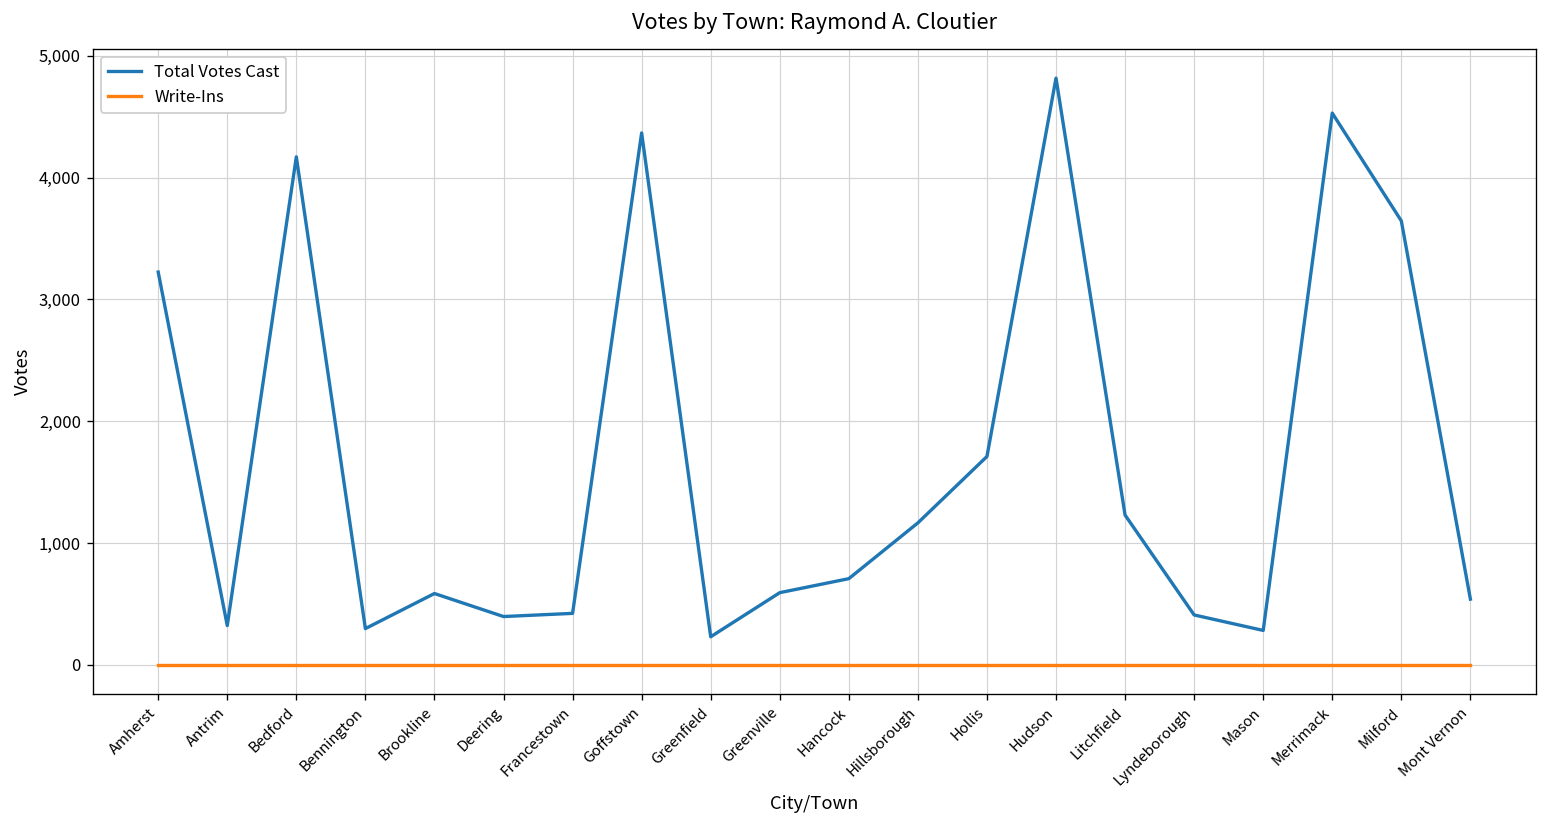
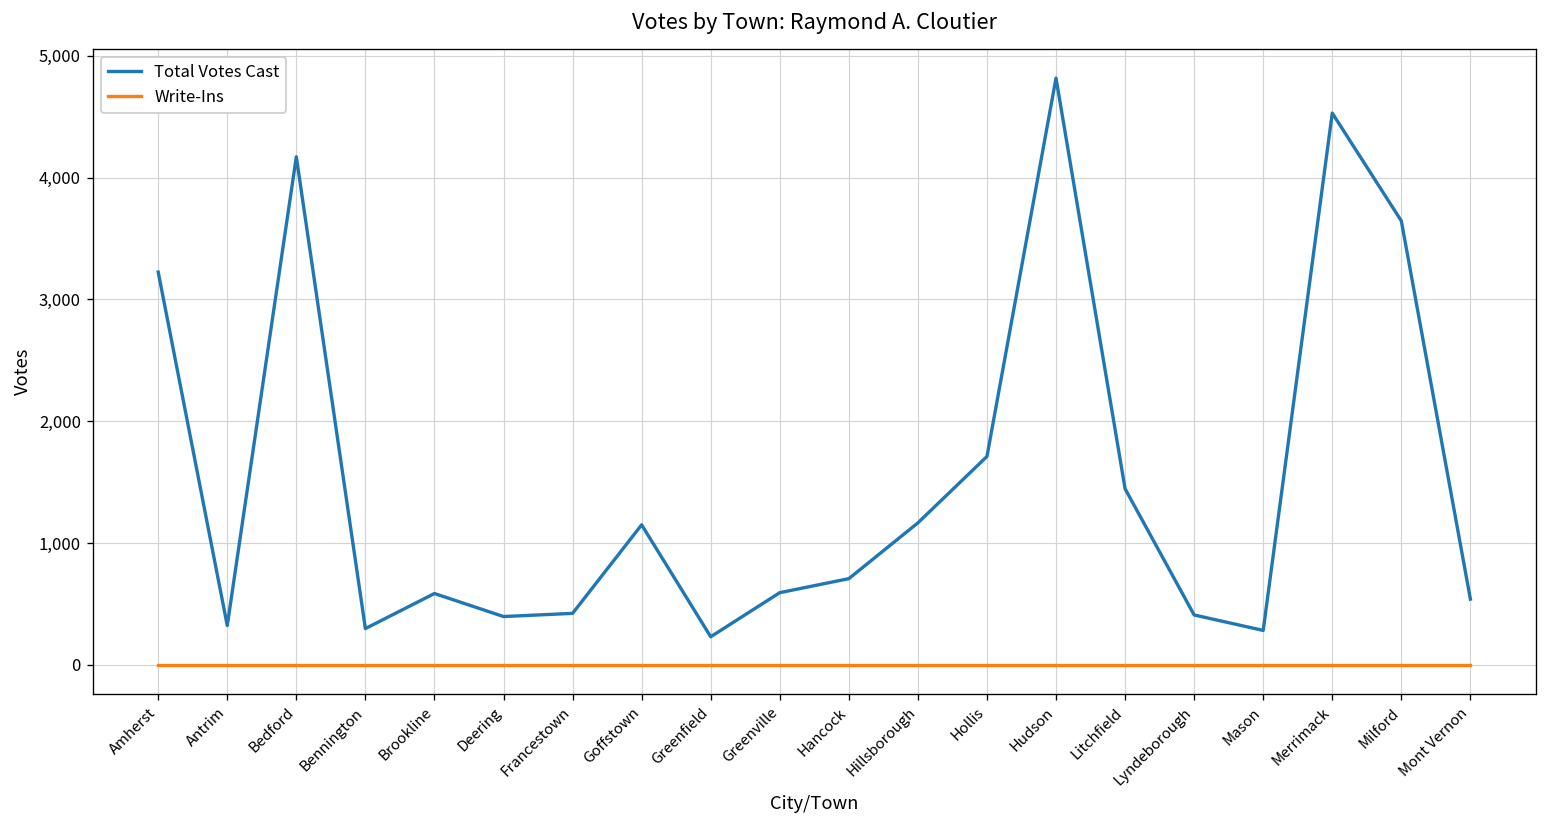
Total Votes Cast, Goffstown: 4,370 -> 1,150
Total Votes Cast, Litchfield: 1,230 -> 1,450
